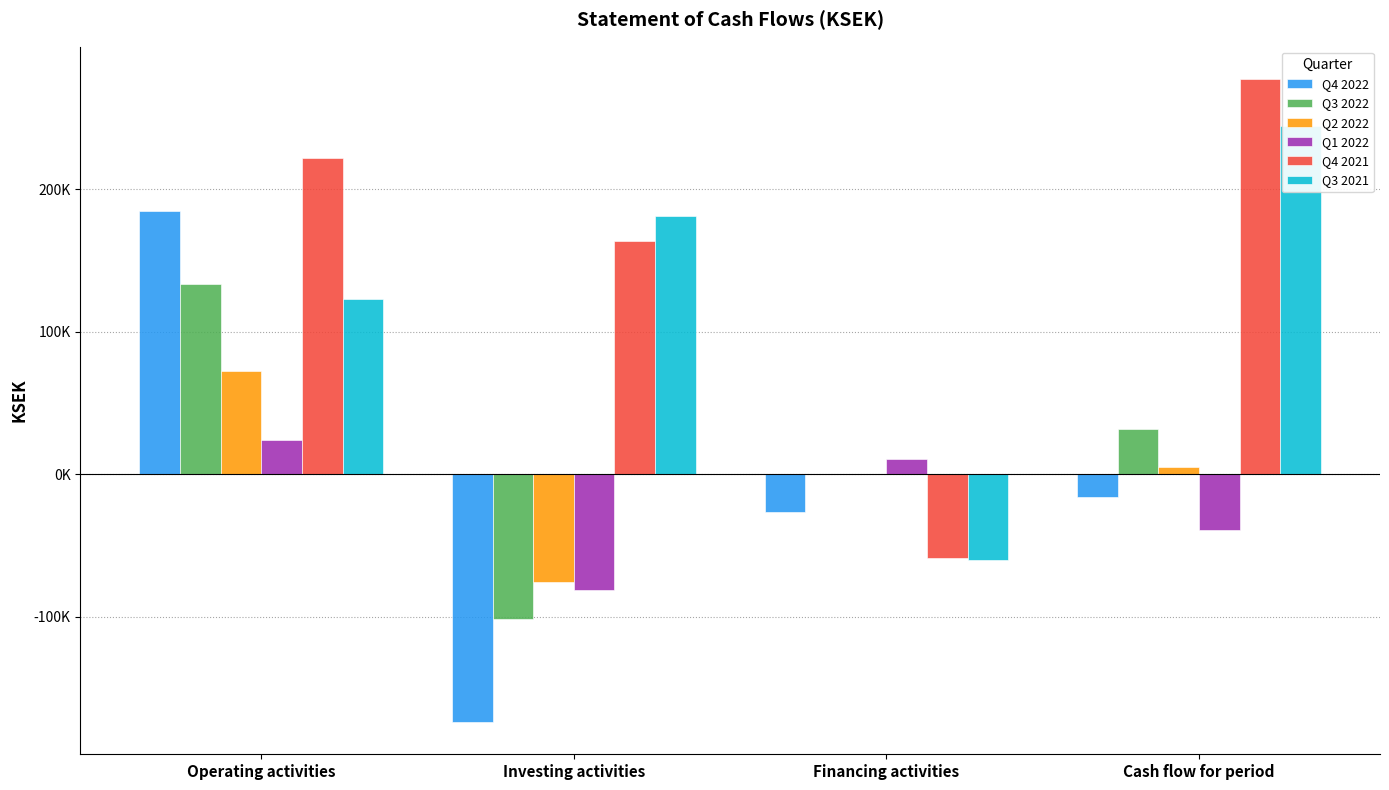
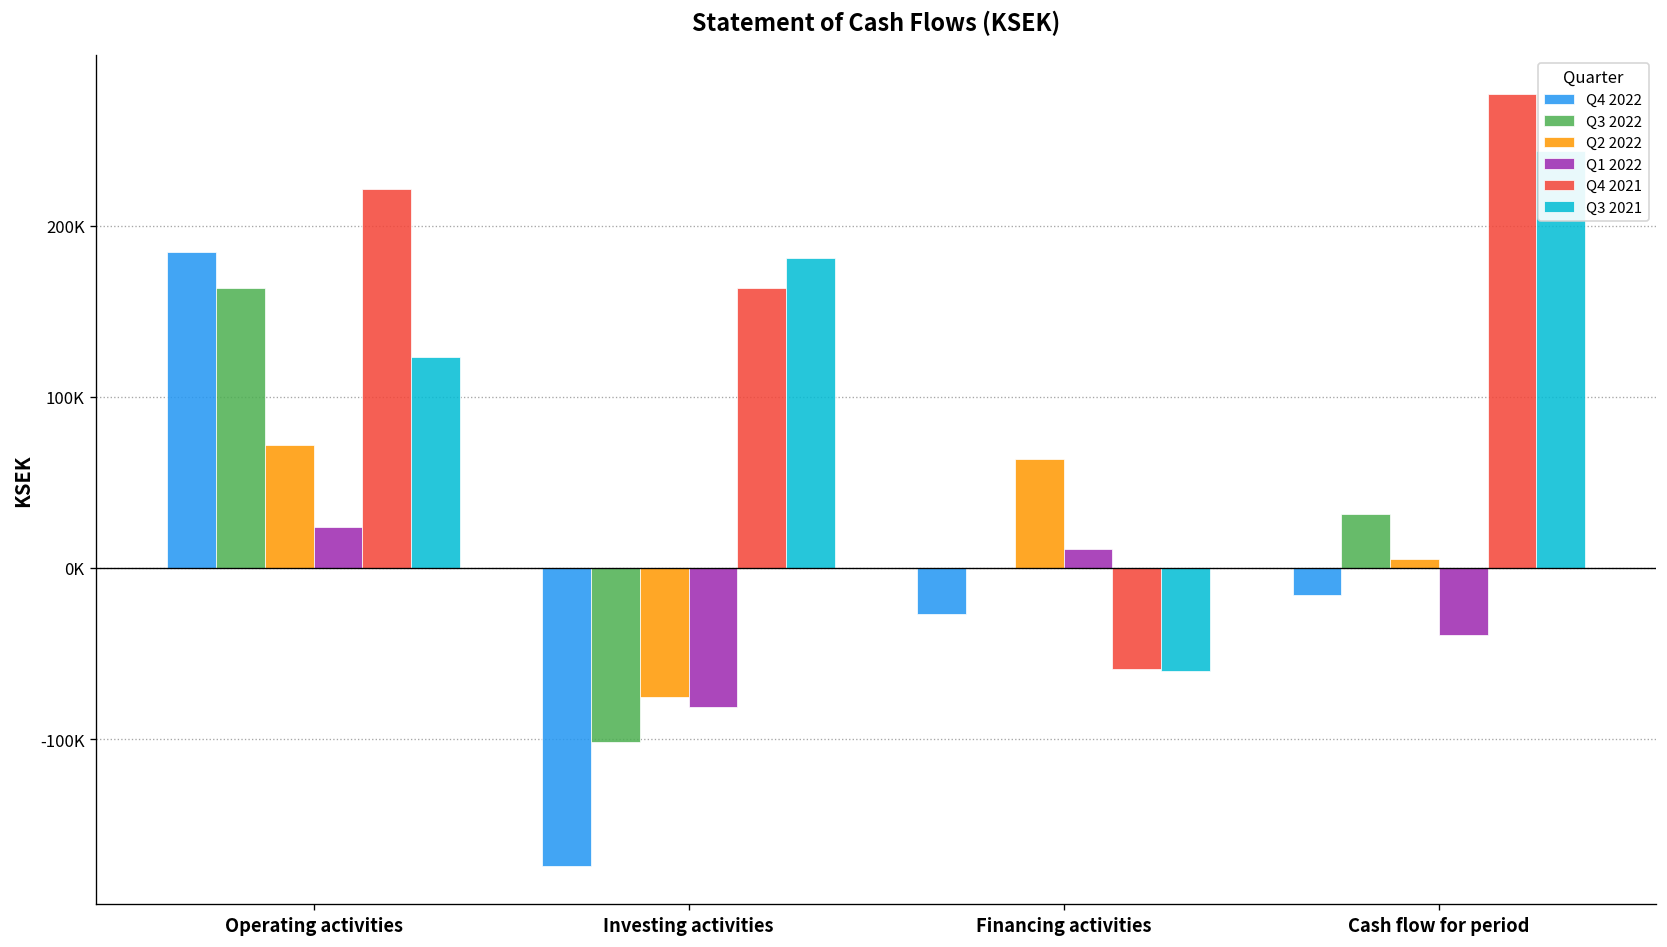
Q3 2022, Operating activities: 133000 -> 164000
Q2 2022, Financing activities: 0 -> 63000
